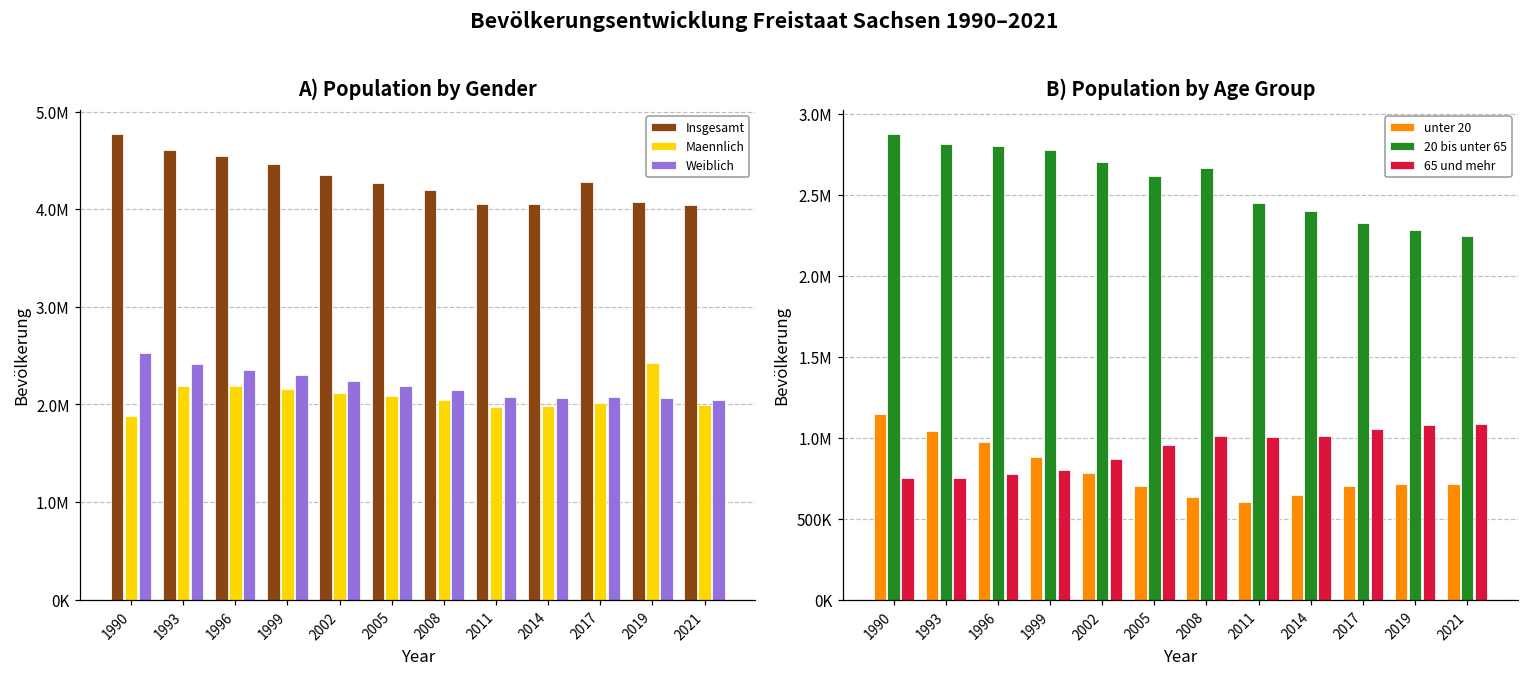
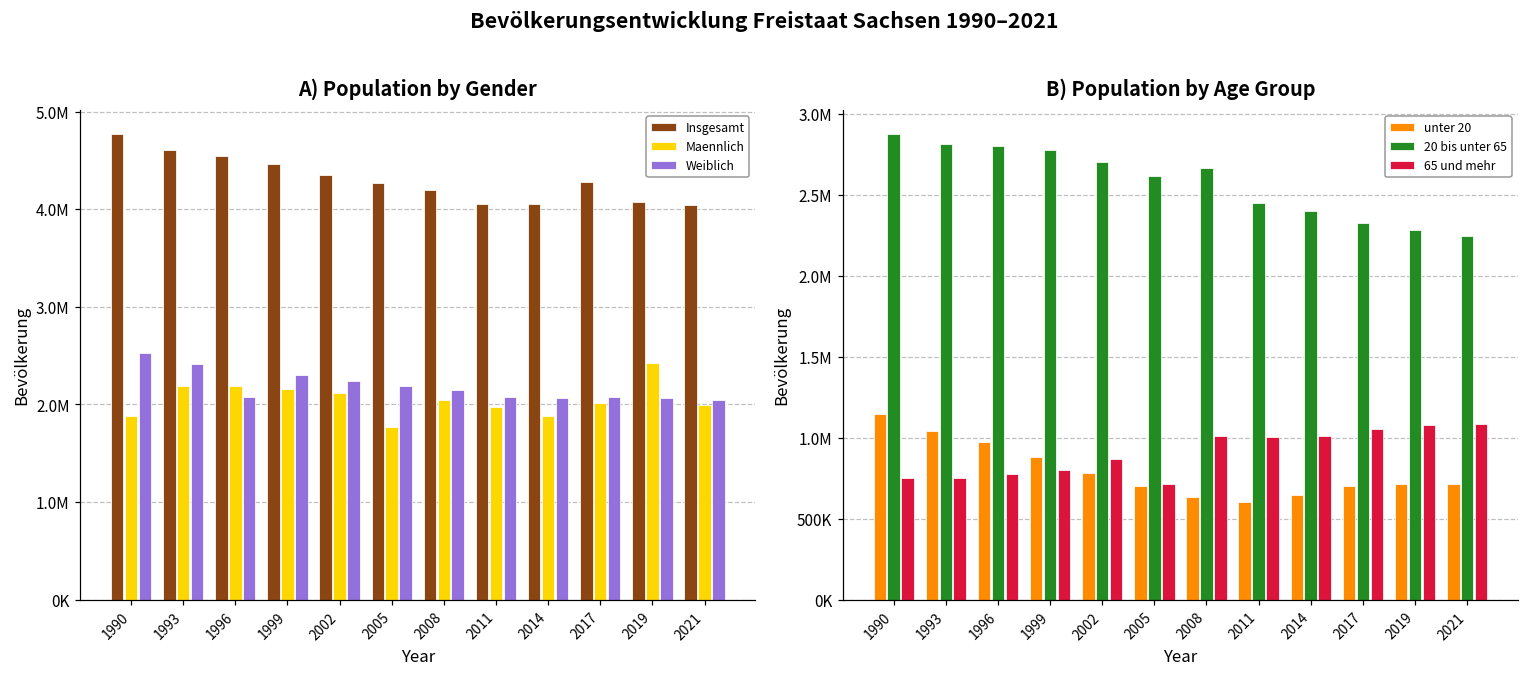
A) Population by Gender, Weiblich, 1996: 2400000 -> 2100000
A) Population by Gender, Maennlich, 2005: 2100000 -> 1800000
A) Population by Gender, Maennlich, 2014: 2000000 -> 1900000
B) Population by Age Group, 65 und mehr, 2005: 950000 -> 710000
